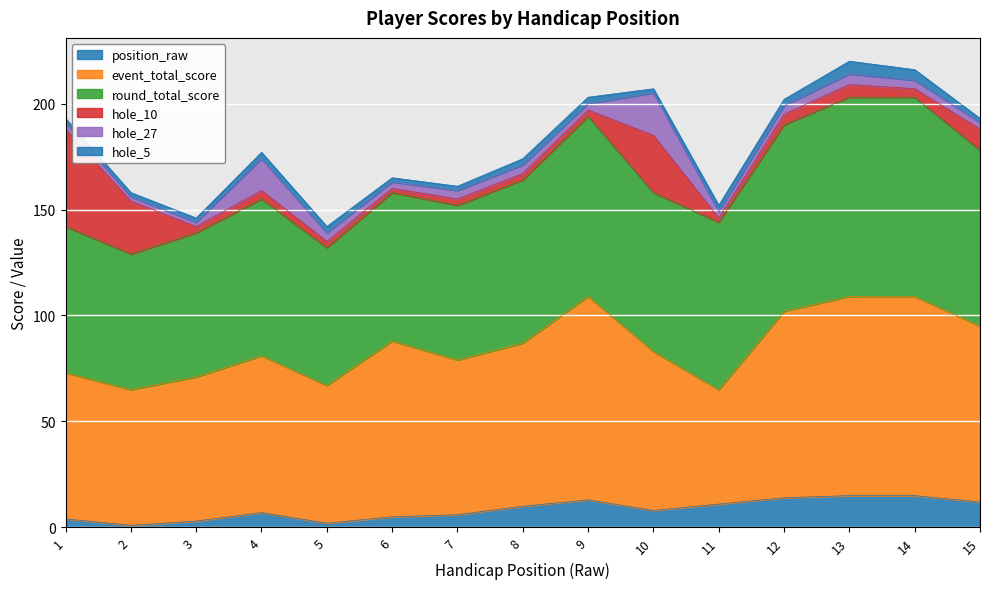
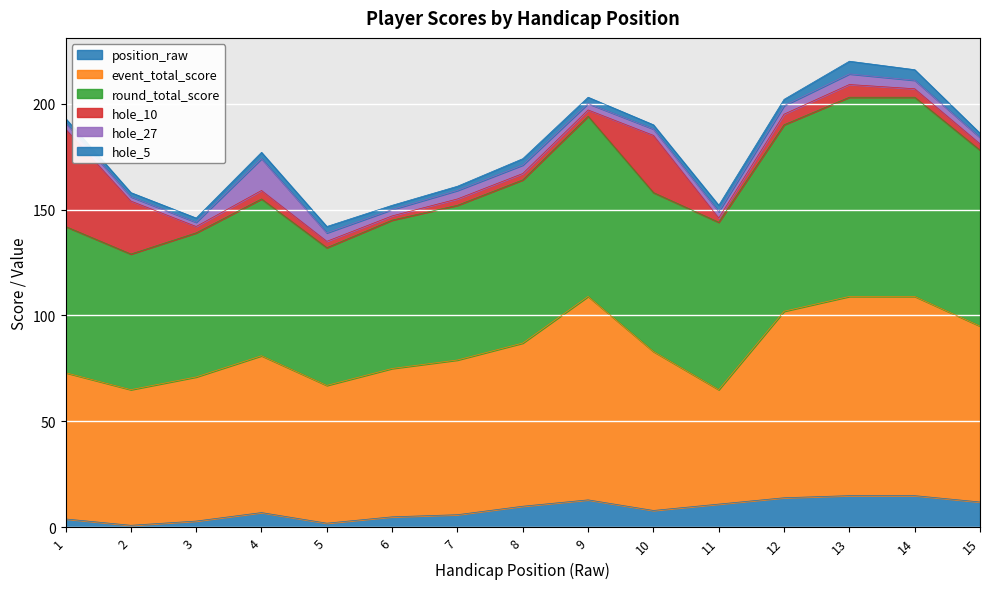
event_total_score, 6: 83 -> 70
hole_27, 10: 20 -> 3
hole_10, 15: 10 -> 3
